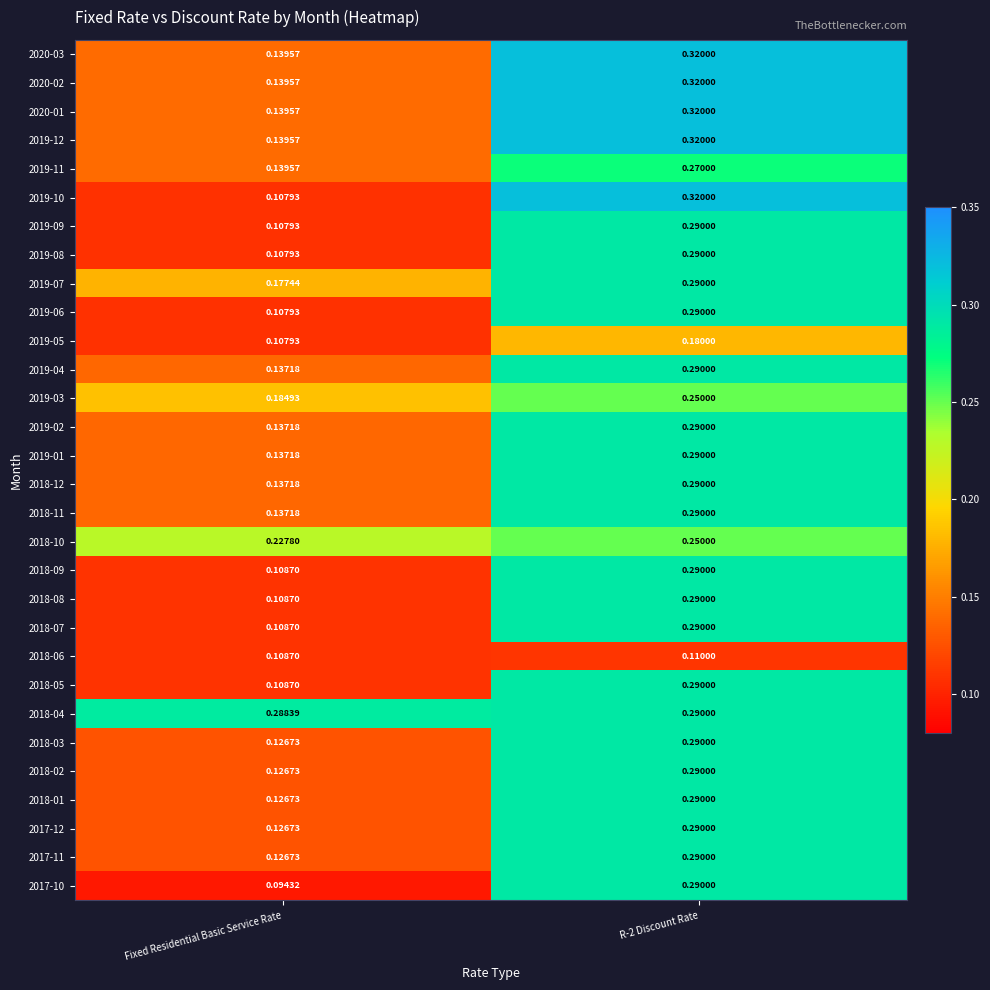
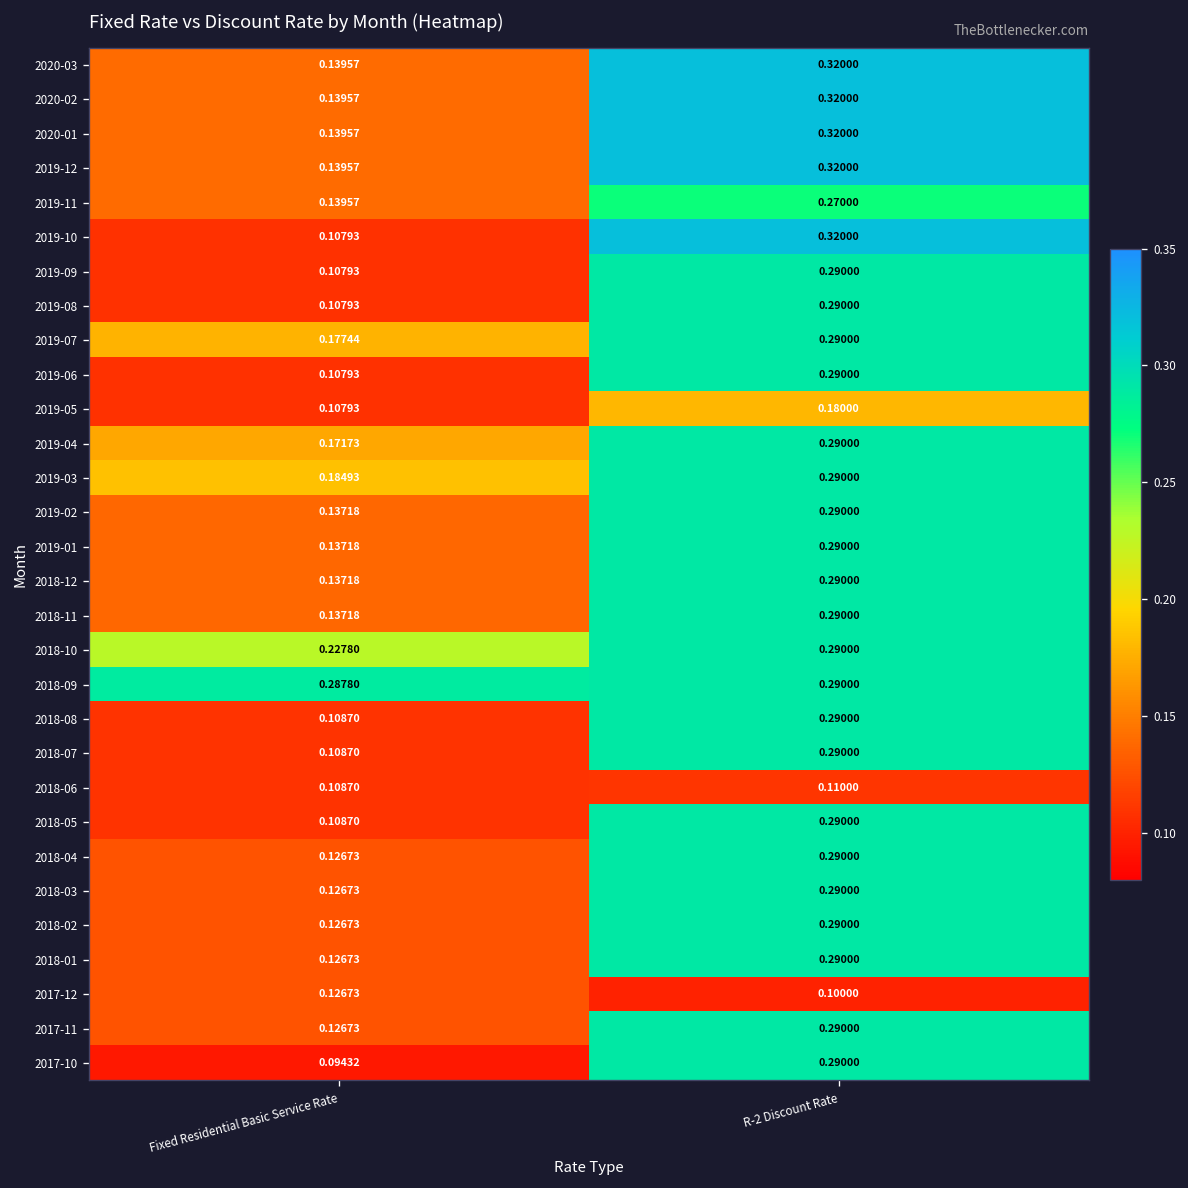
2019-04, Fixed Residential Basic Service Rate: 0.13718 -> 0.17173
2019-03, R-2 Discount Rate: 0.25000 -> 0.29000
2018-10, R-2 Discount Rate: 0.25000 -> 0.29000
2018-09, Fixed Residential Basic Service Rate: 0.10870 -> 0.28780
2018-04, Fixed Residential Basic Service Rate: 0.28839 -> 0.12673
2017-12, R-2 Discount Rate: 0.29000 -> 0.10000
